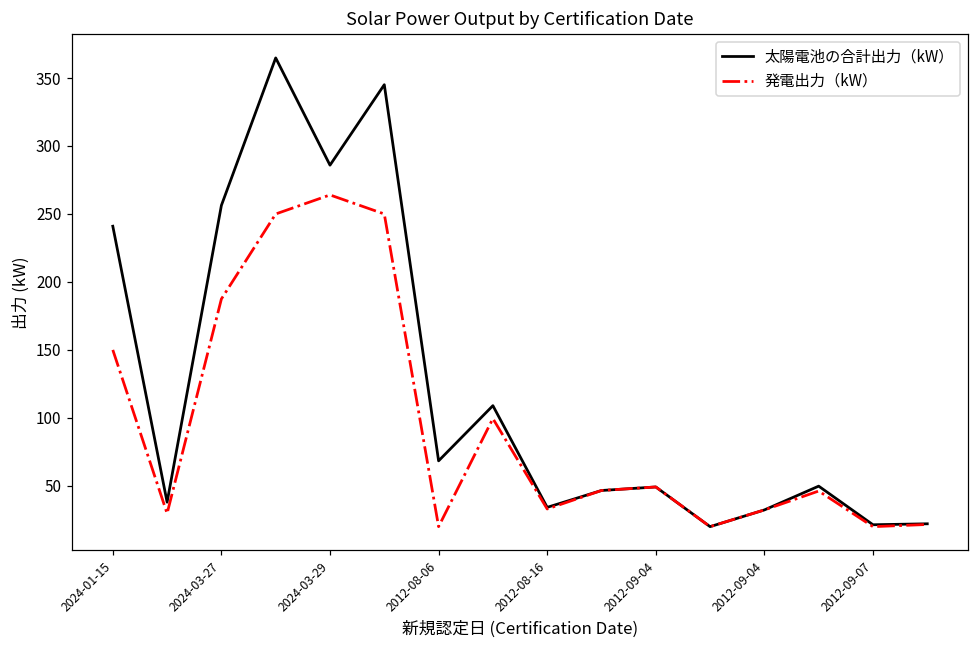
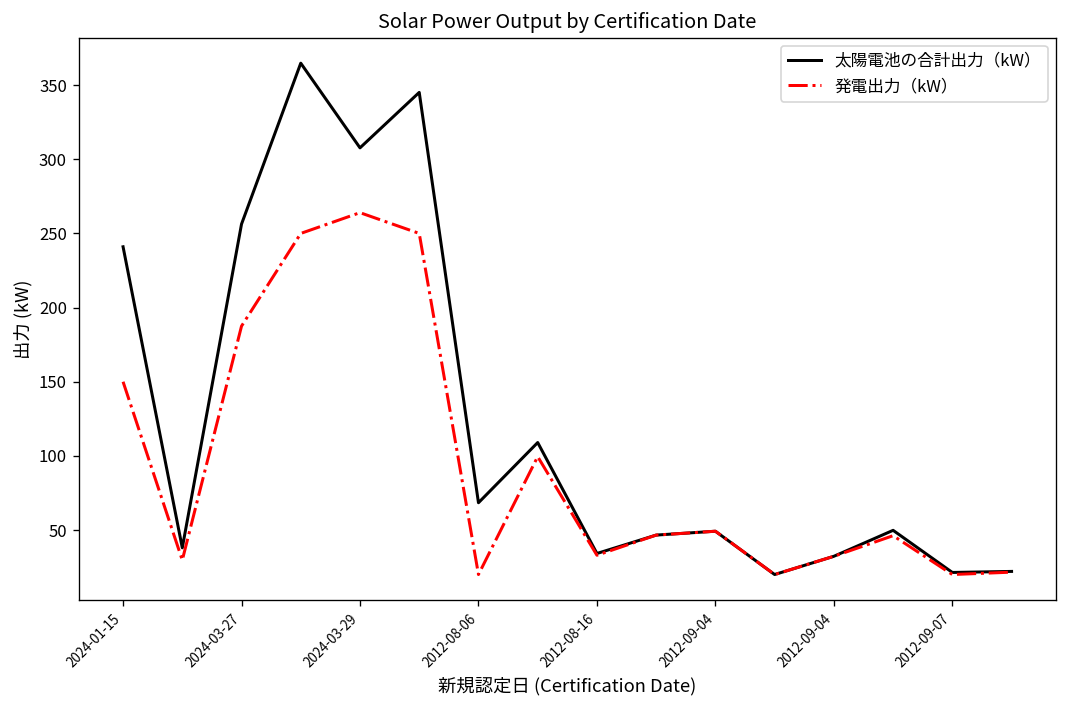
太陽電池の合計出力（kW）, 2024-03-29: 286 -> 308
